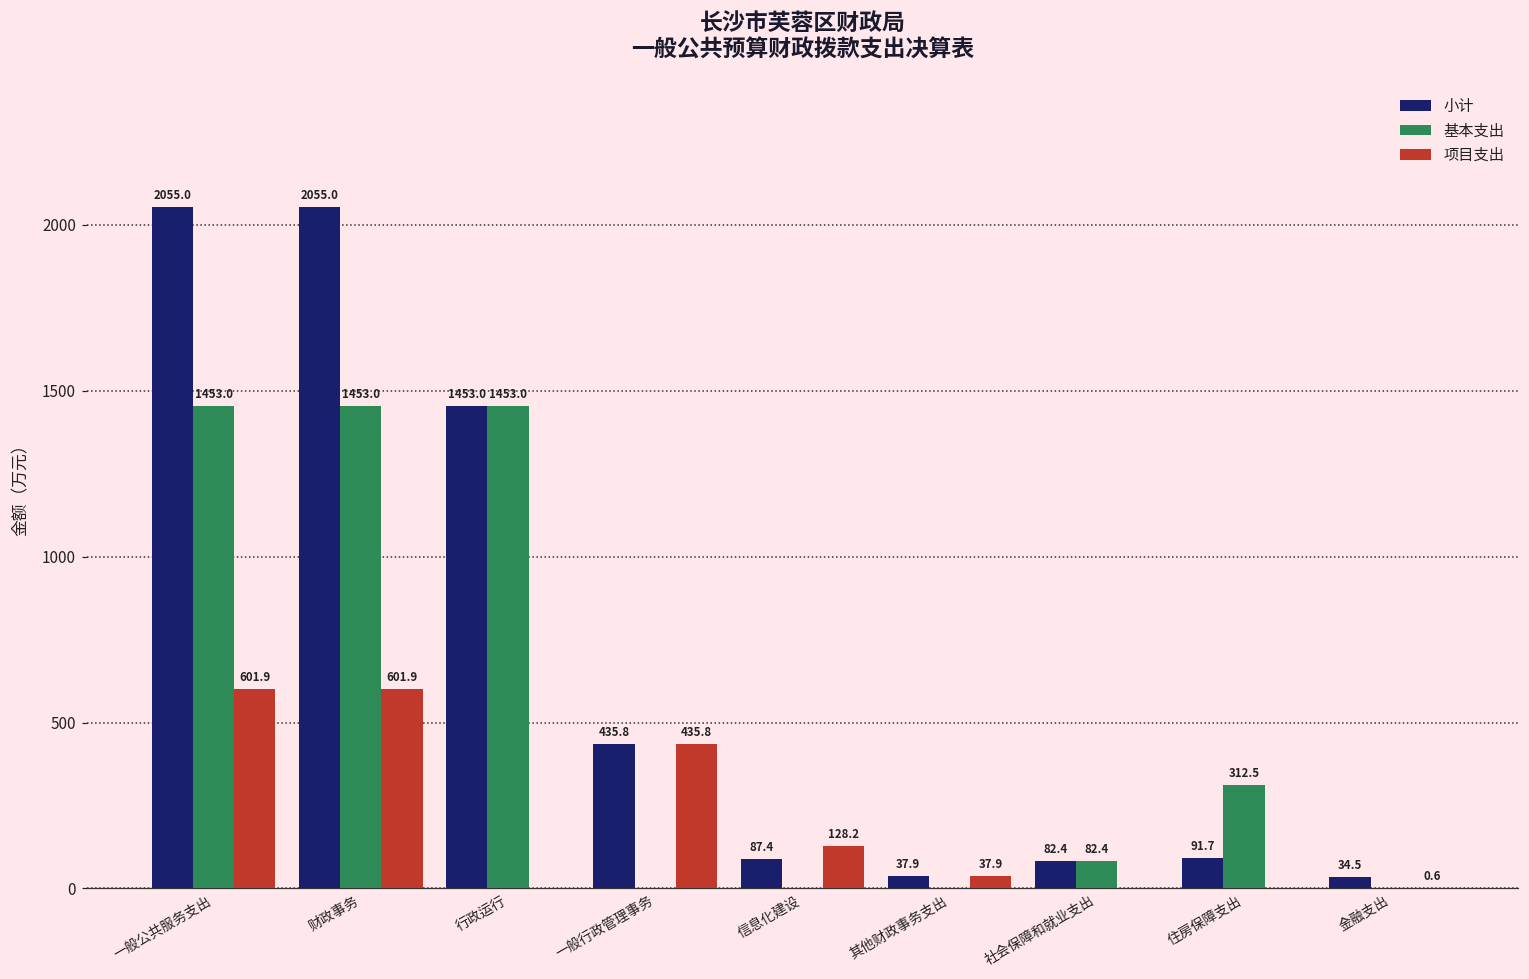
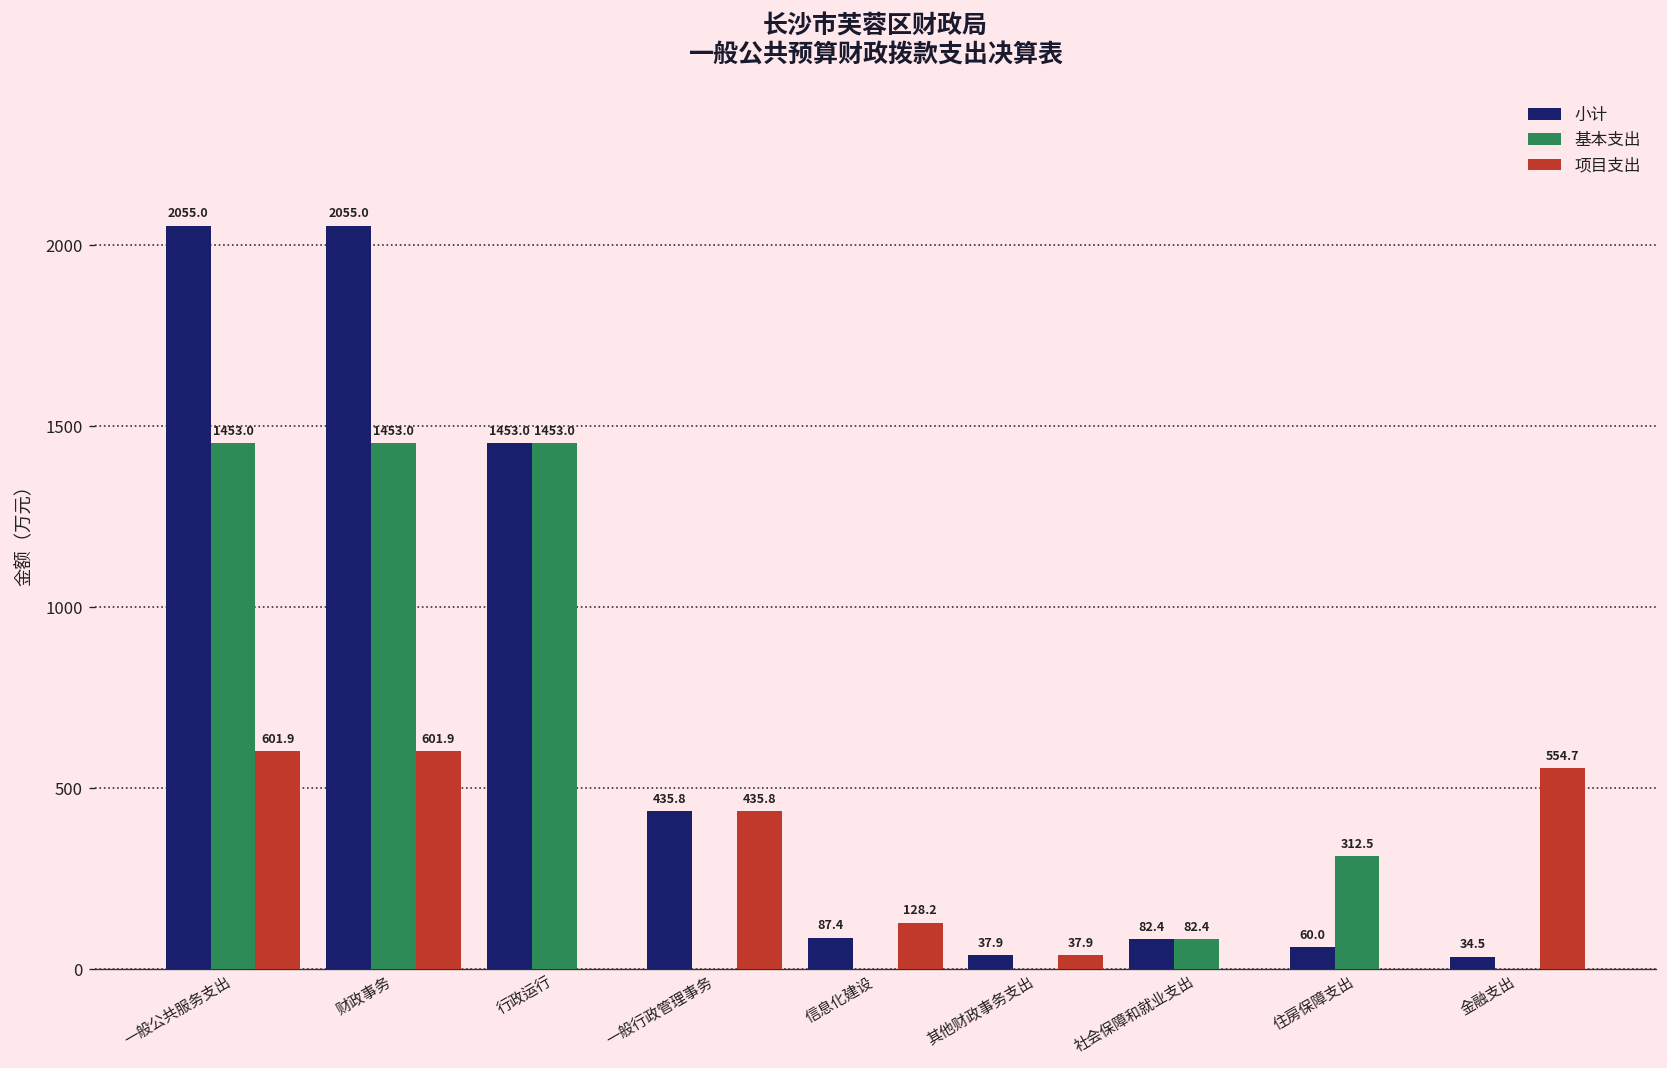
小计, 住房保障支出: 91.7 -> 60.0
项目支出, 金融支出: 0.6 -> 554.7
